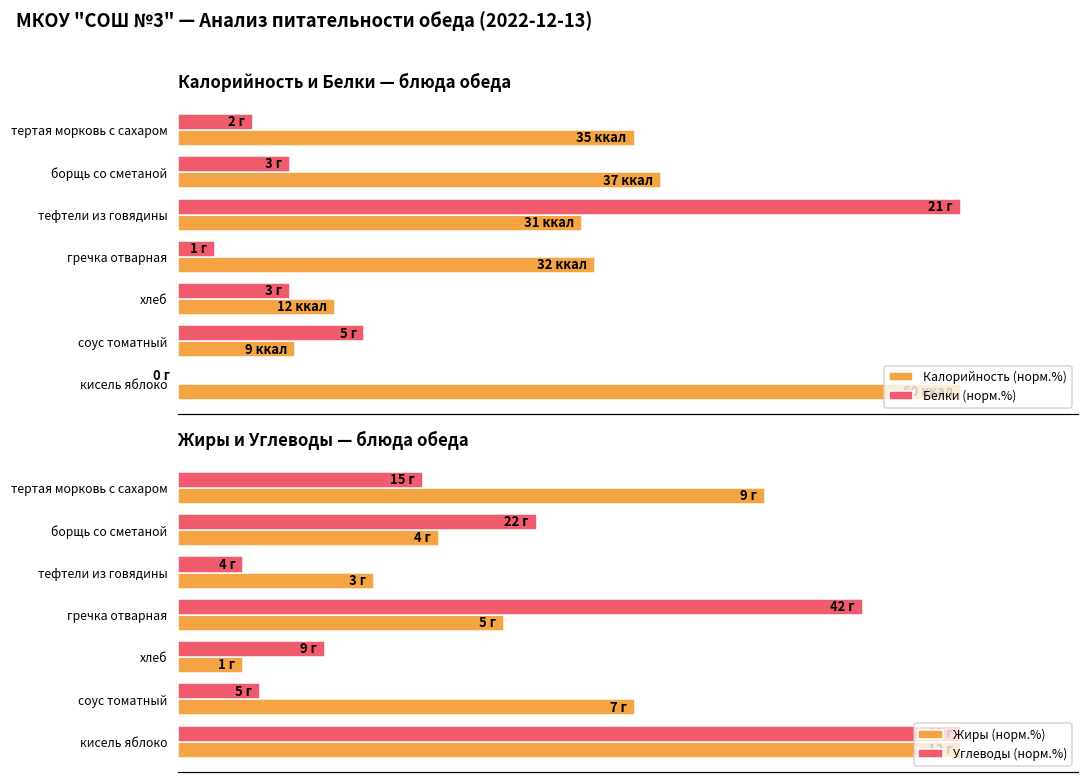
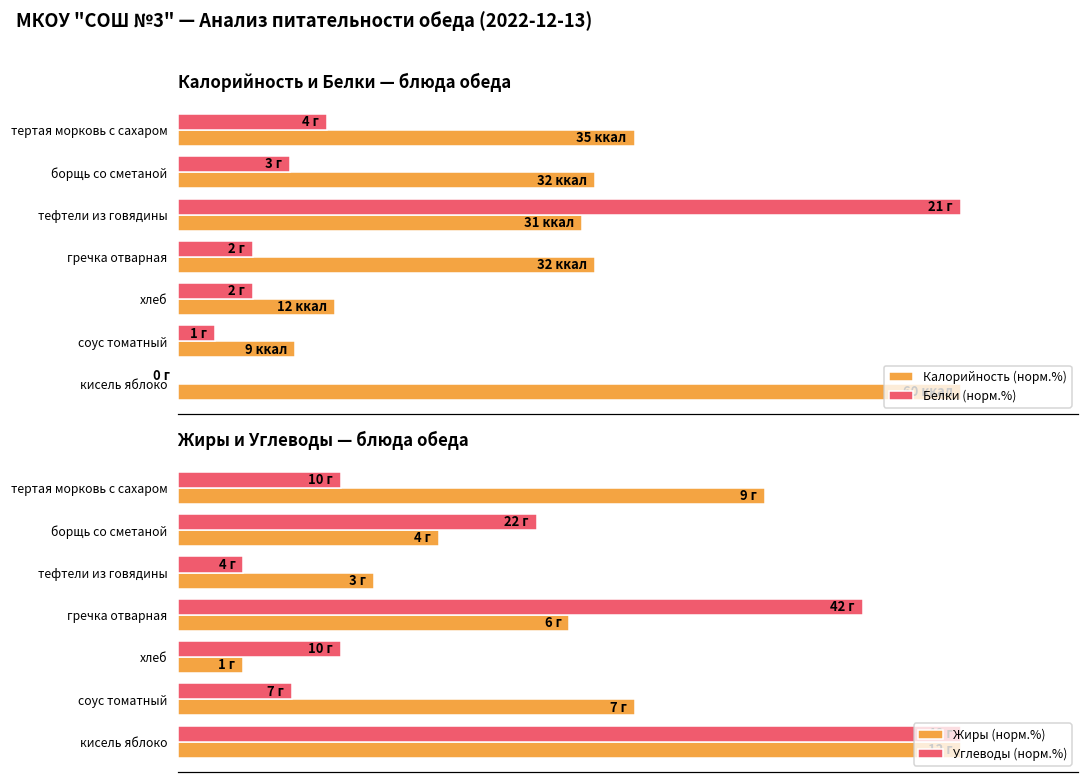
Калорийность и Белки — блюда обеда, Белки (норм.%), тертая морковь с сахаром: 2 -> 4
Калорийность и Белки — блюда обеда, Калорийность (норм.%), борщь со сметаной: 37 -> 32
Калорийность и Белки — блюда обеда, Белки (норм.%), гречка отварная: 1 -> 2
Калорийность и Белки — блюда обеда, Белки (норм.%), хлеб: 3 -> 2
Калорийность и Белки — блюда обеда, Белки (норм.%), соус томатный: 5 -> 1
Жиры и Углеводы — блюда обеда, Углеводы (норм.%), тертая морковь с сахаром: 15 -> 10
Жиры и Углеводы — блюда обеда, Жиры (норм.%), гречка отварная: 5 -> 6
Жиры и Углеводы — блюда обеда, Углеводы (норм.%), хлеб: 9 -> 10
Жиры и Углеводы — блюда обеда, Углеводы (норм.%), соус томатный: 5 -> 7
